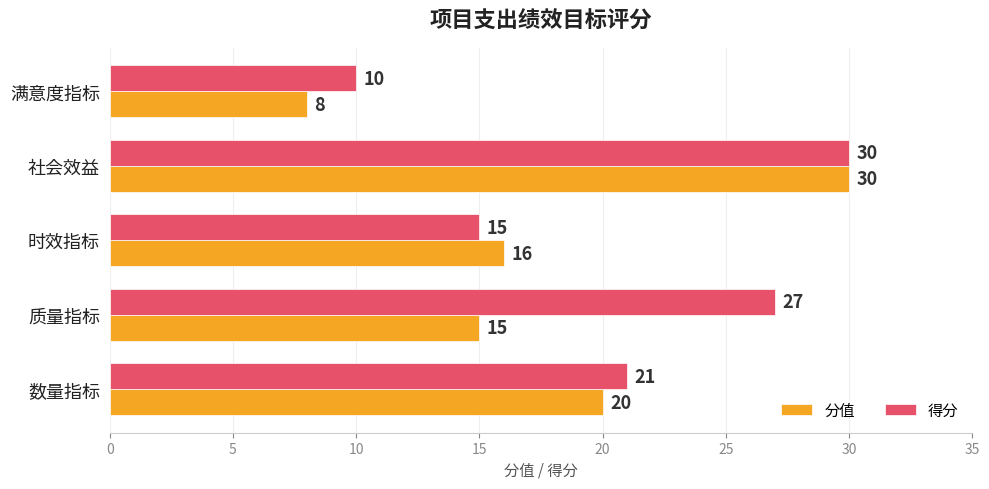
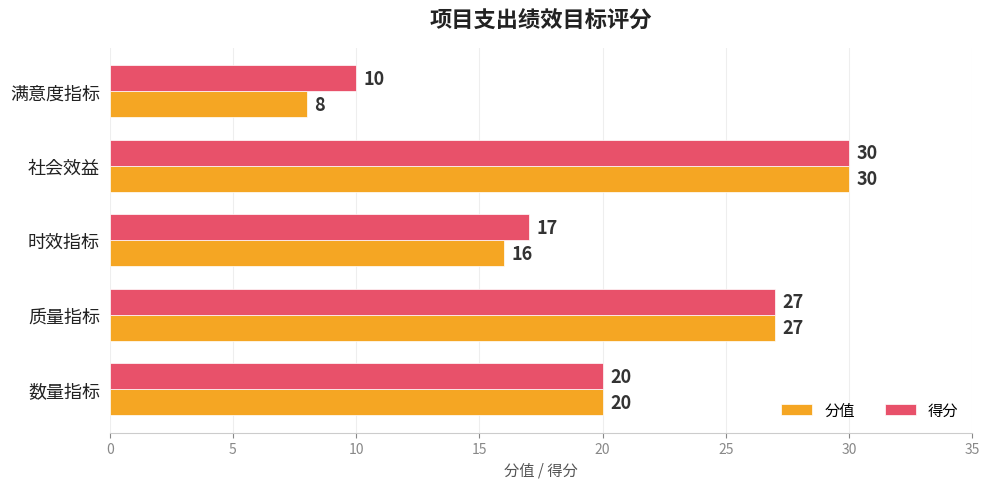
得分, 时效指标: 15 -> 17
分值, 质量指标: 15 -> 27
得分, 数量指标: 21 -> 20
